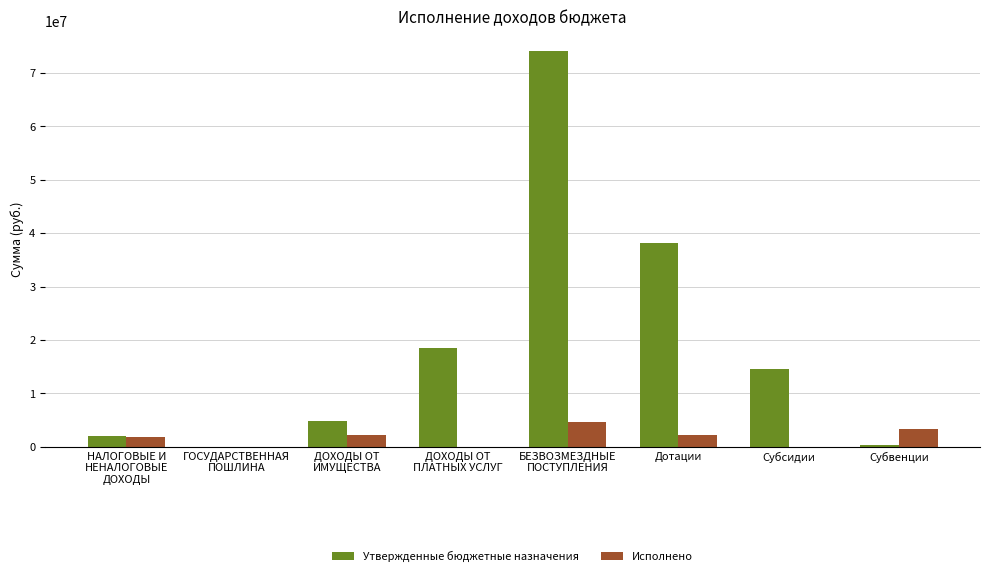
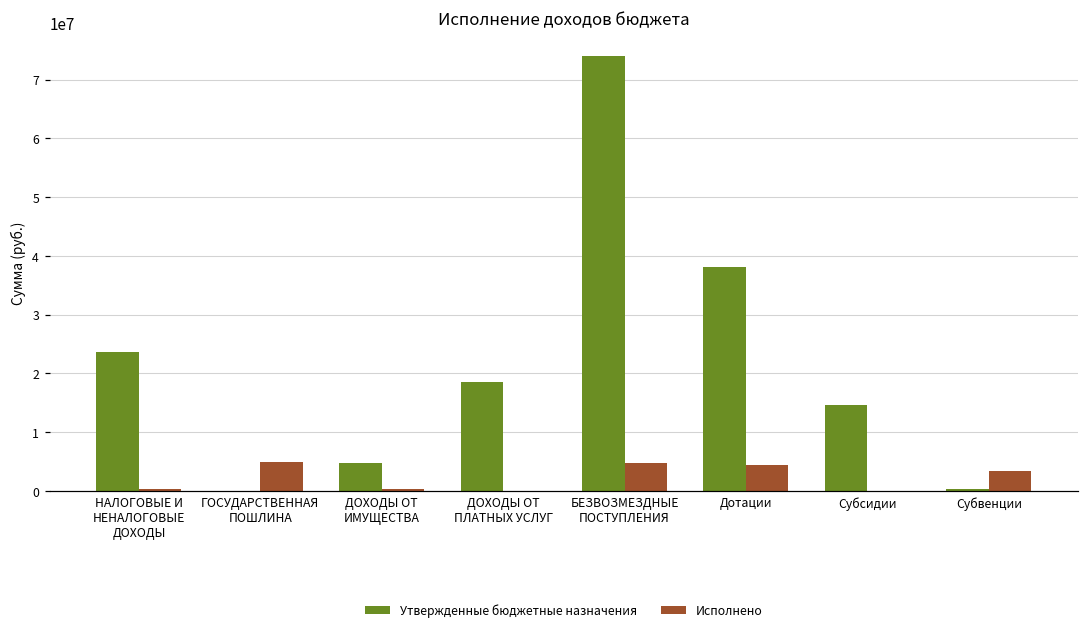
Утвержденные бюджетные назначения, НАЛОГОВЫЕ И НЕНАЛОГОВЫЕ ДОХОДЫ: 2000000 -> 24000000
Исполнено, НАЛОГОВЫЕ И НЕНАЛОГОВЫЕ ДОХОДЫ: 2000000 -> 0
Исполнено, ГОСУДАРСТВЕННАЯ ПОШЛИНА: 0 -> 5000000
Исполнено, ДОХОДЫ ОТ ИМУЩЕСТВА: 2000000 -> 0
Исполнено, Дотации: 2000000 -> 4000000
